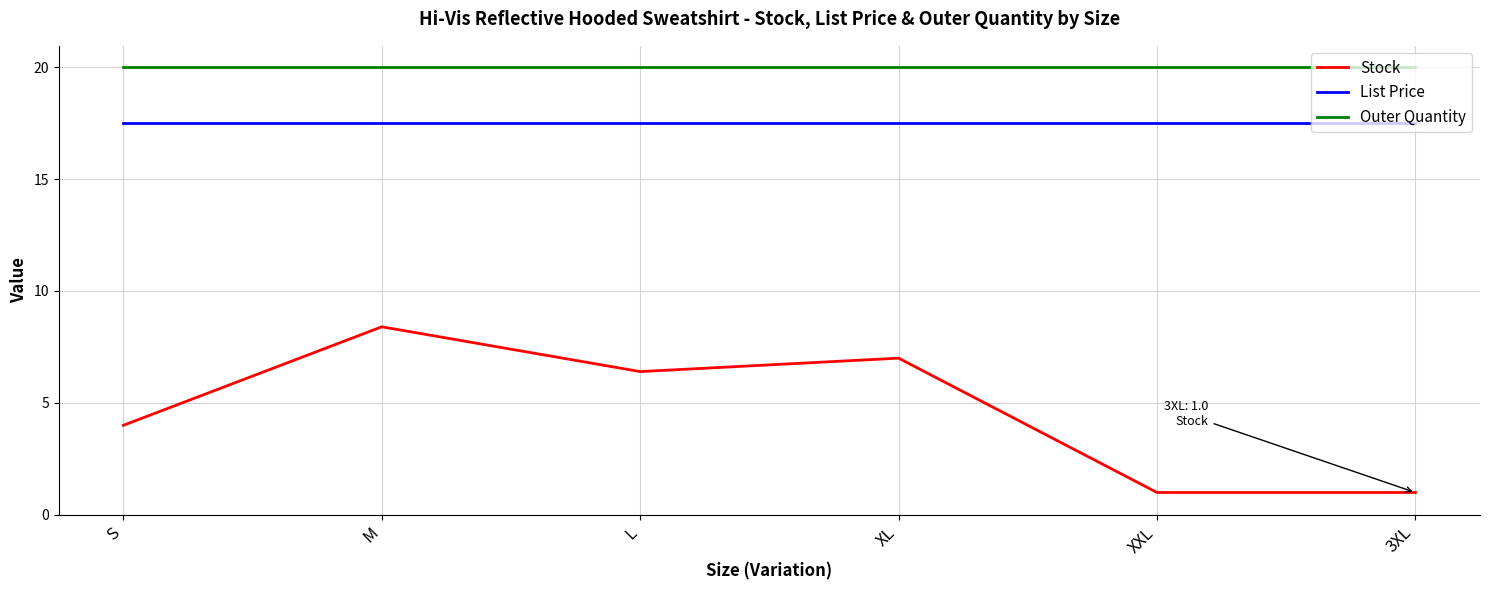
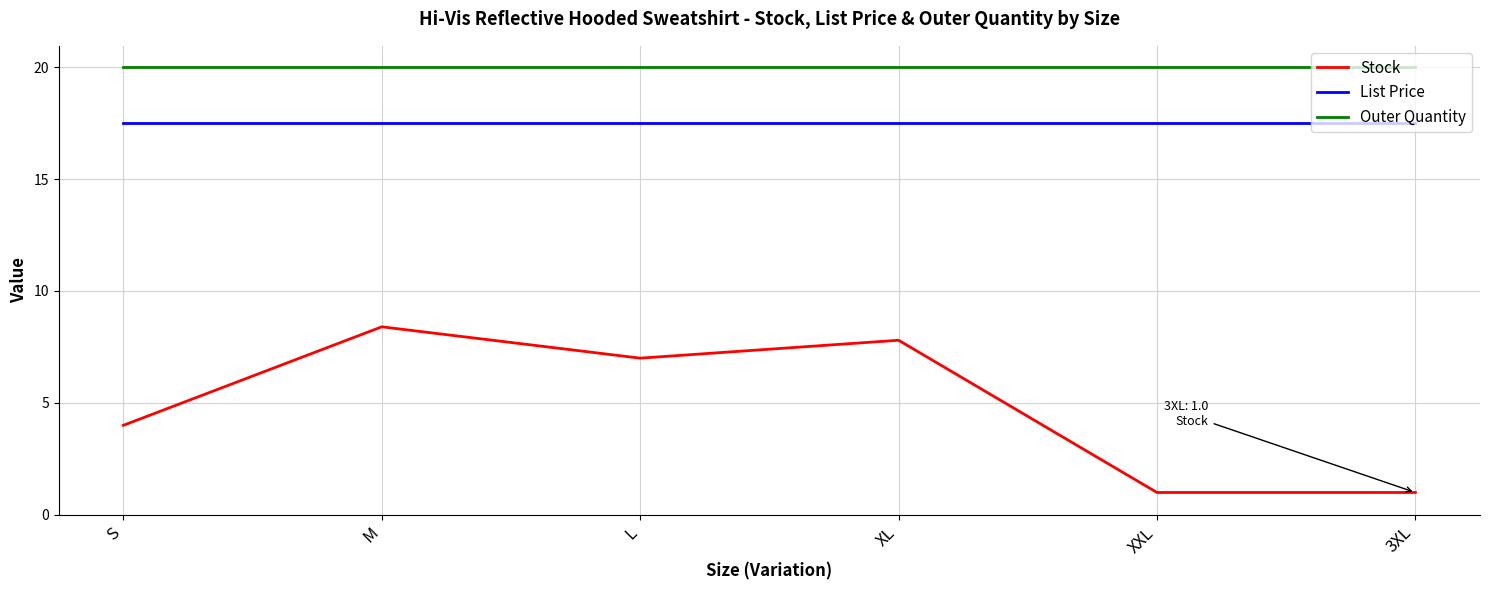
Stock, L: 6.4 -> 7.0
Stock, XL: 7.0 -> 7.8
